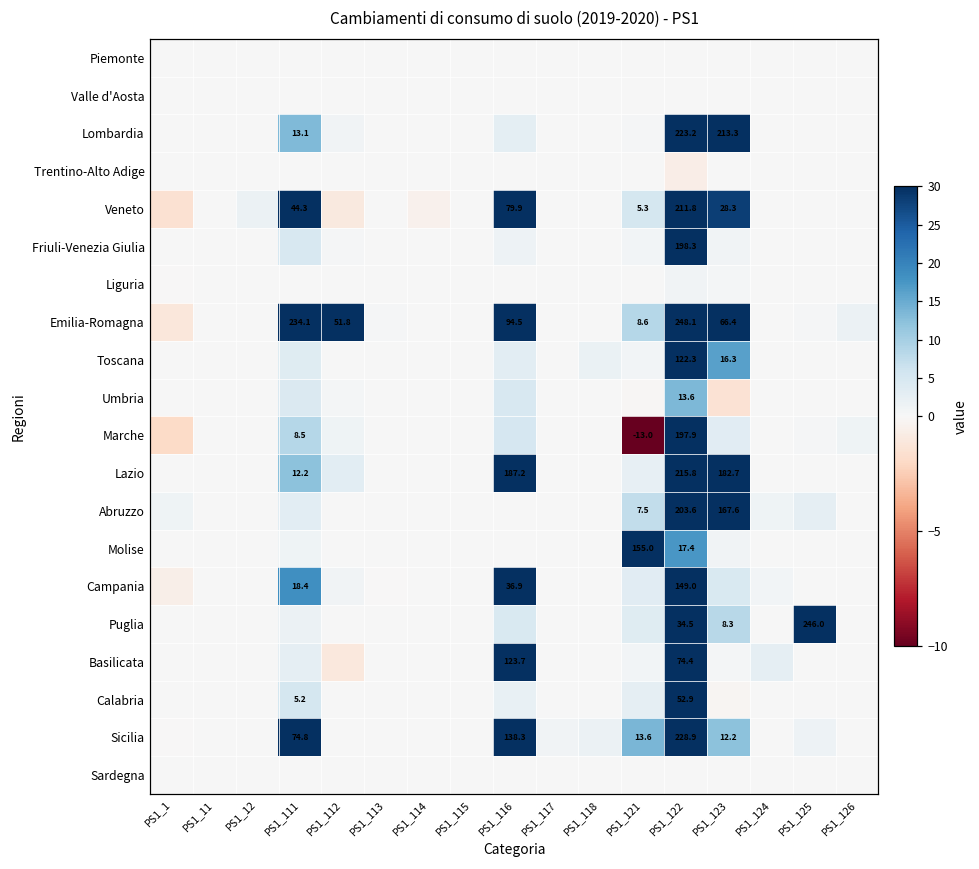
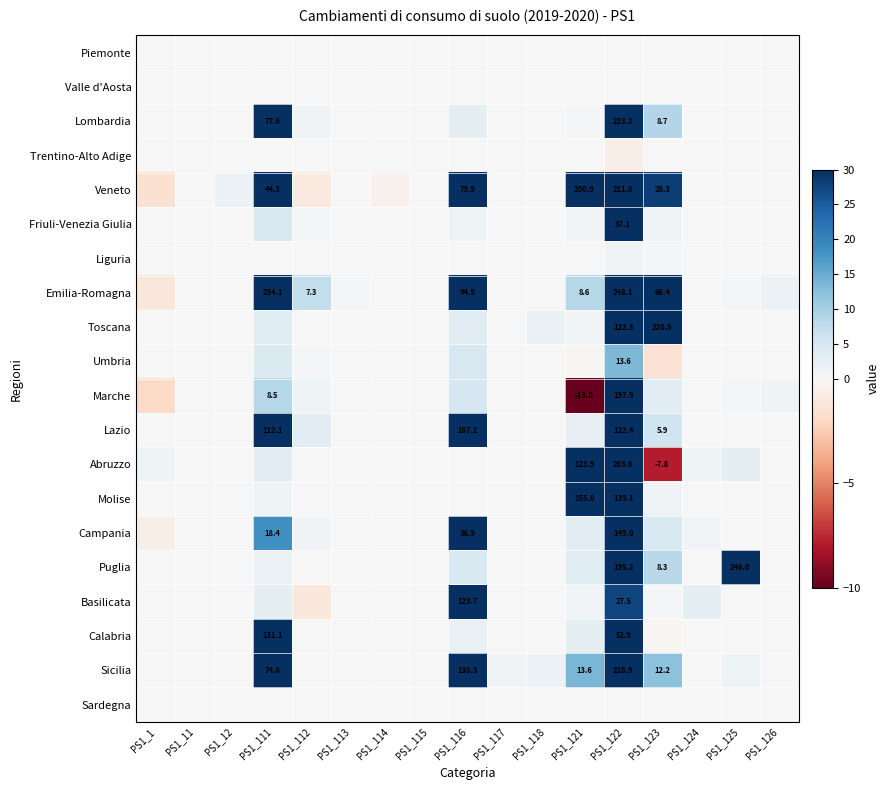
Lombardia, PS1_111: 13.1 -> 77.6
Lombardia, PS1_123: 213.3 -> 8.7
Veneto, PS1_121: 5.3 -> 200.9
Friuli-Venezia Giulia, PS1_122: 198.3 -> 37.1
Emilia-Romagna, PS1_112: 51.8 -> 7.3
Toscana, PS1_123: 16.3 -> 220.5
Lazio, PS1_111: 12.2 -> 112.1
Lazio, PS1_122: 215.8 -> 122.4
Lazio, PS1_123: 182.7 -> 5.9
Abruzzo, PS1_121: 7.5 -> 123.9
Abruzzo, PS1_123: 167.6 -> -7.8
Molise, PS1_122: 17.4 -> 139.1
Puglia, PS1_122: 34.5 -> 195.2
Basilicata, PS1_122: 74.4 -> 27.5
Calabria, PS1_111: 5.2 -> 131.1
